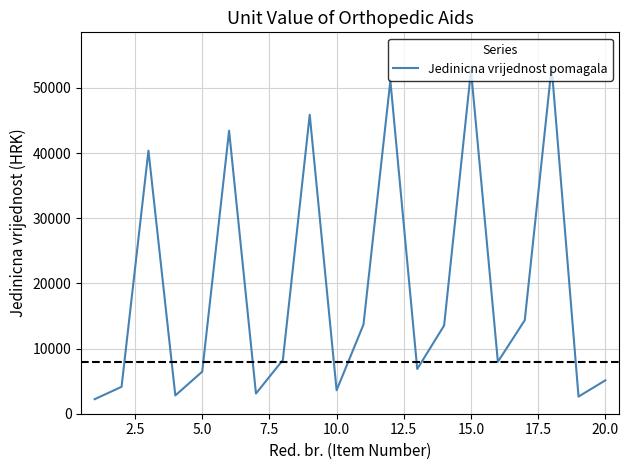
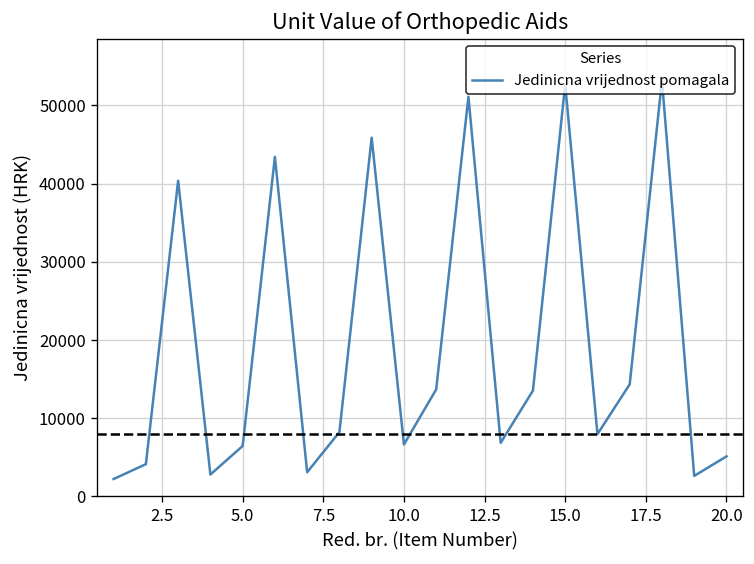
10.0: 4000 -> 7000
